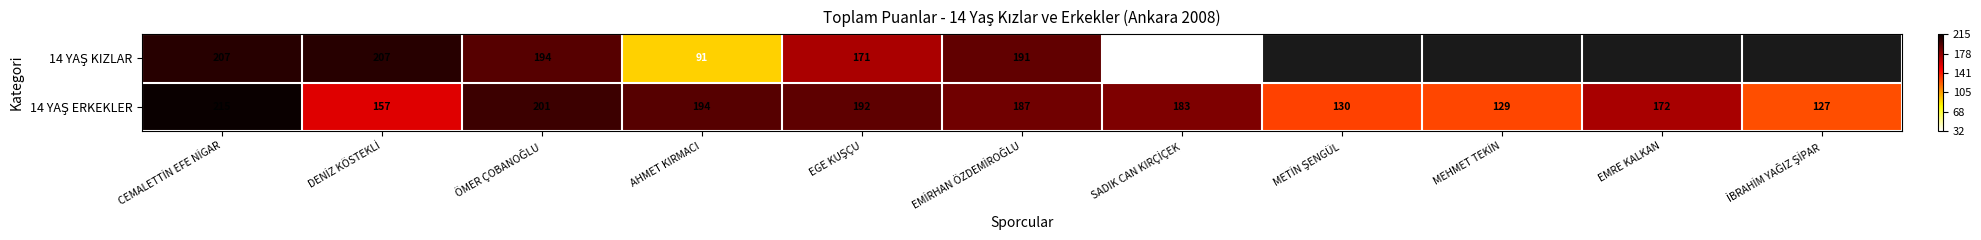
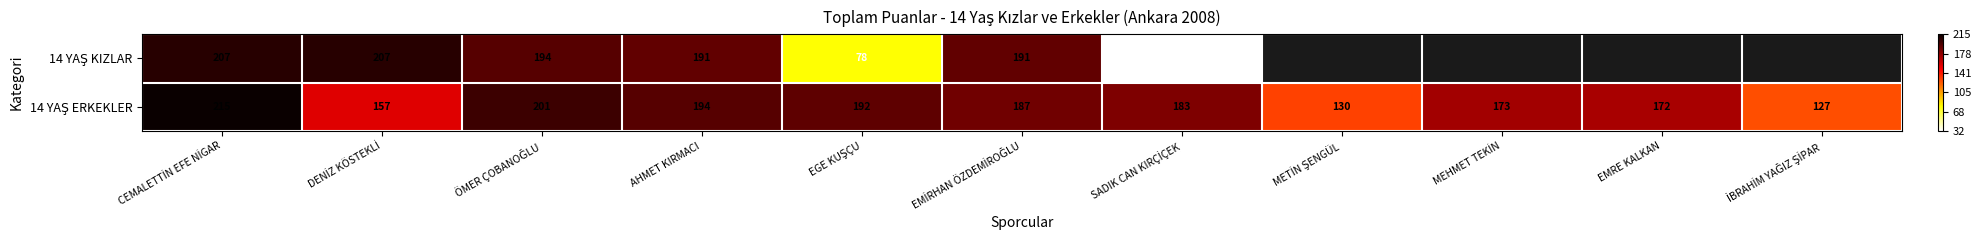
14 YAŞ KIZLAR, AHMET KIRMACI: 91 -> 191
14 YAŞ KIZLAR, EGE KUŞÇU: 171 -> 78
14 YAŞ ERKEKLER, MEHMET TEKİN: 129 -> 173
